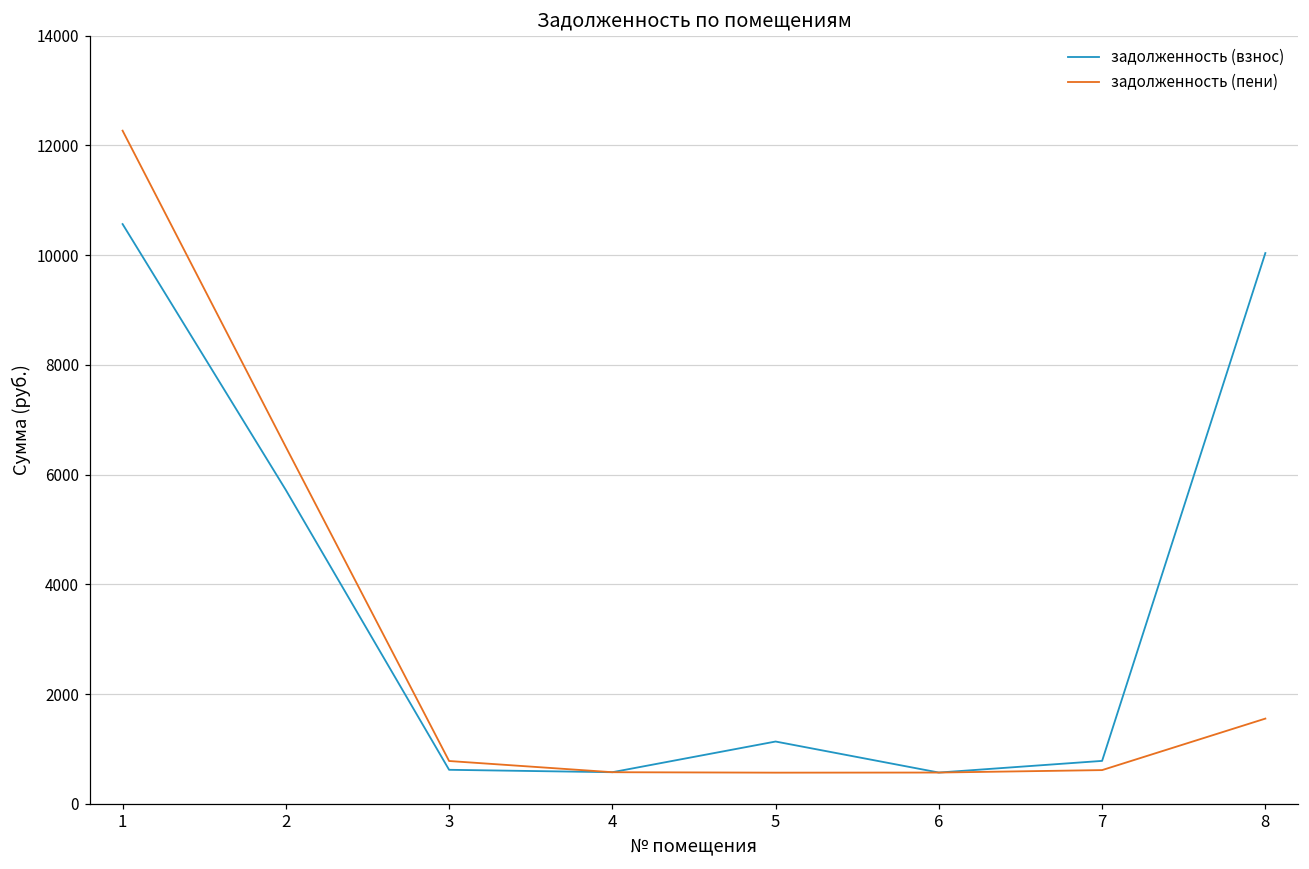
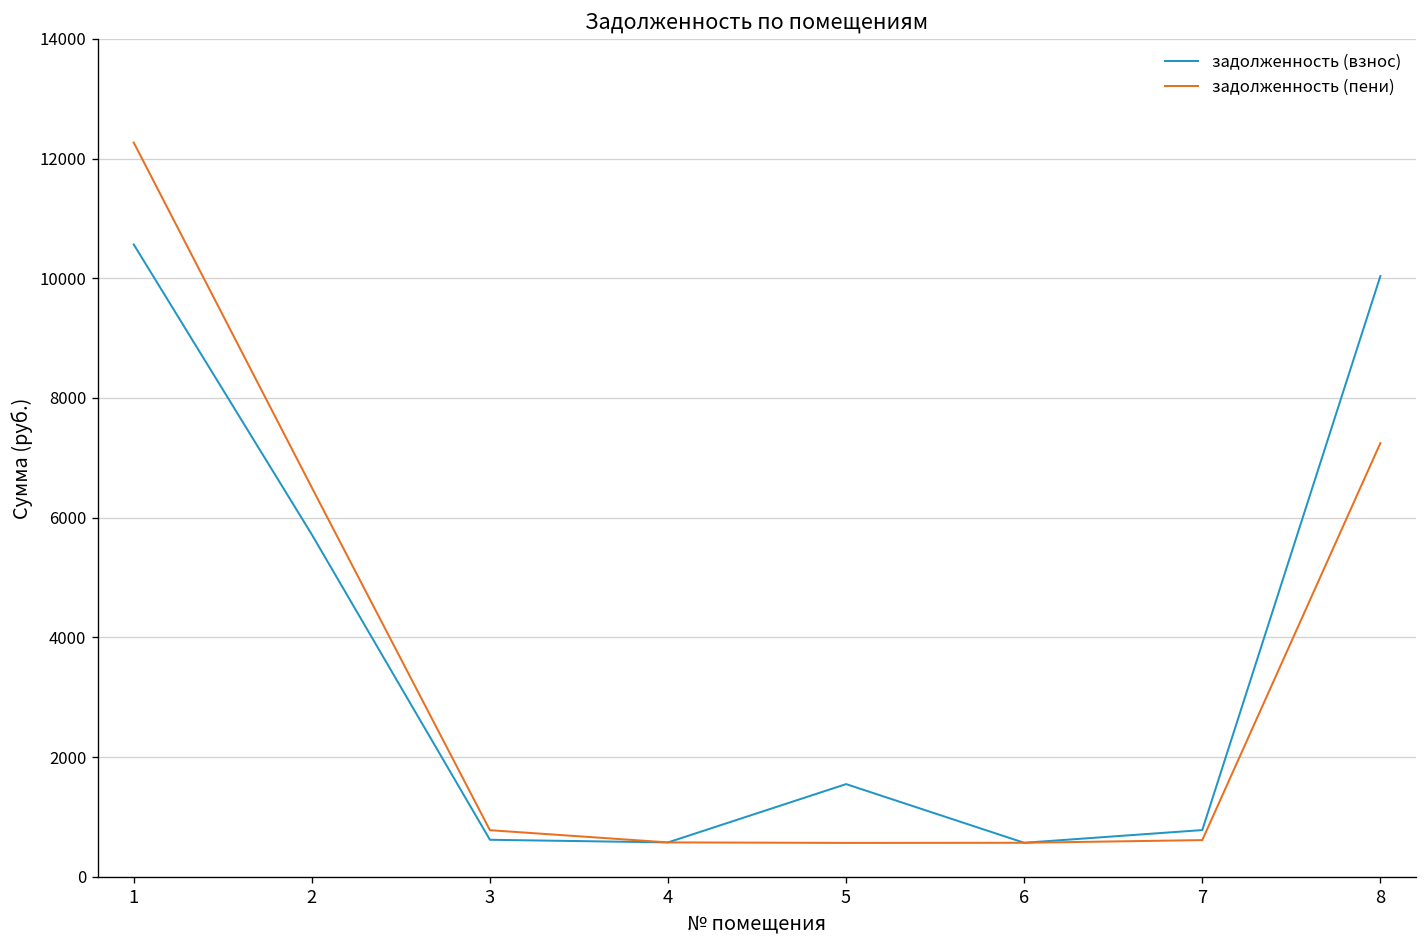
задолженность (взнос), 5: 1100 -> 1500
задолженность (пени), 8: 1600 -> 7200
